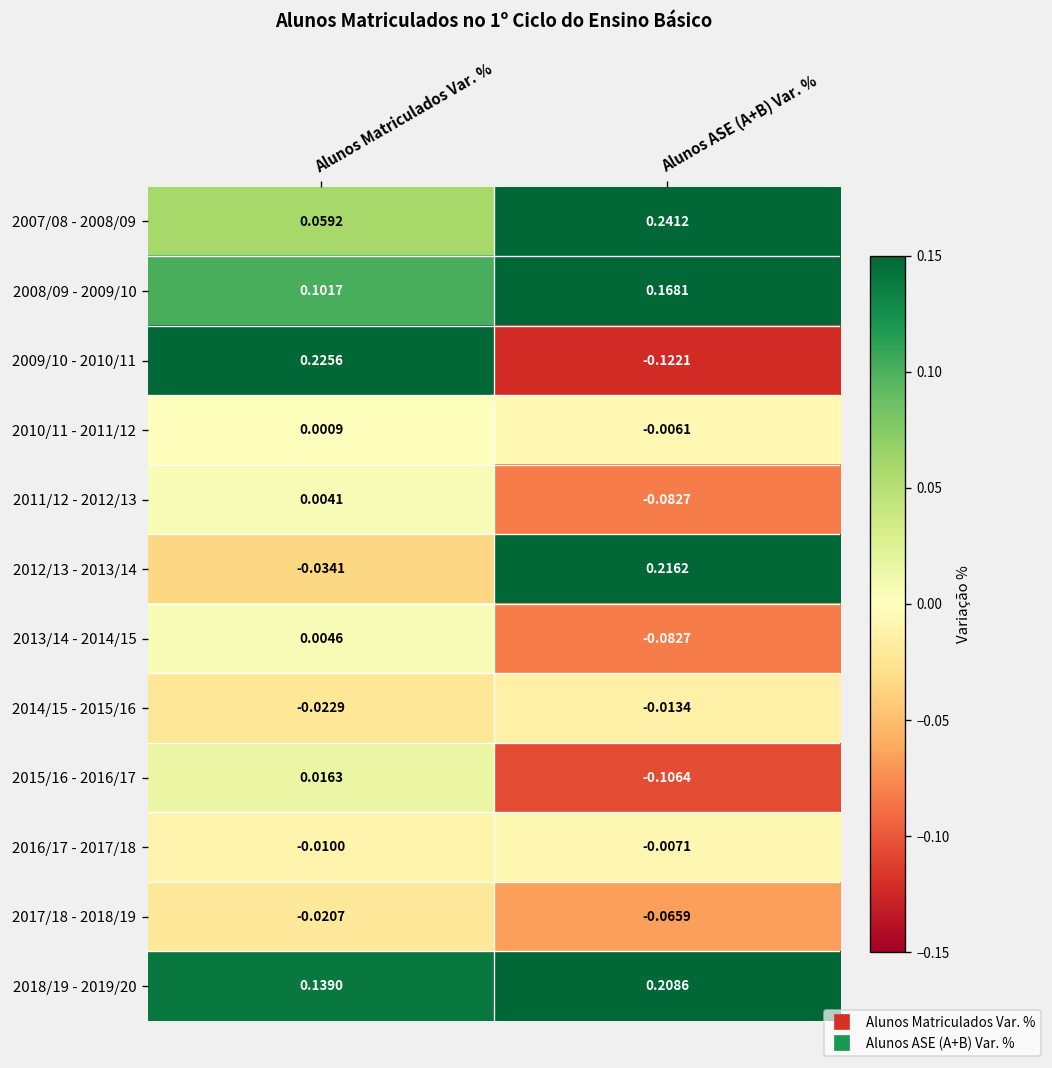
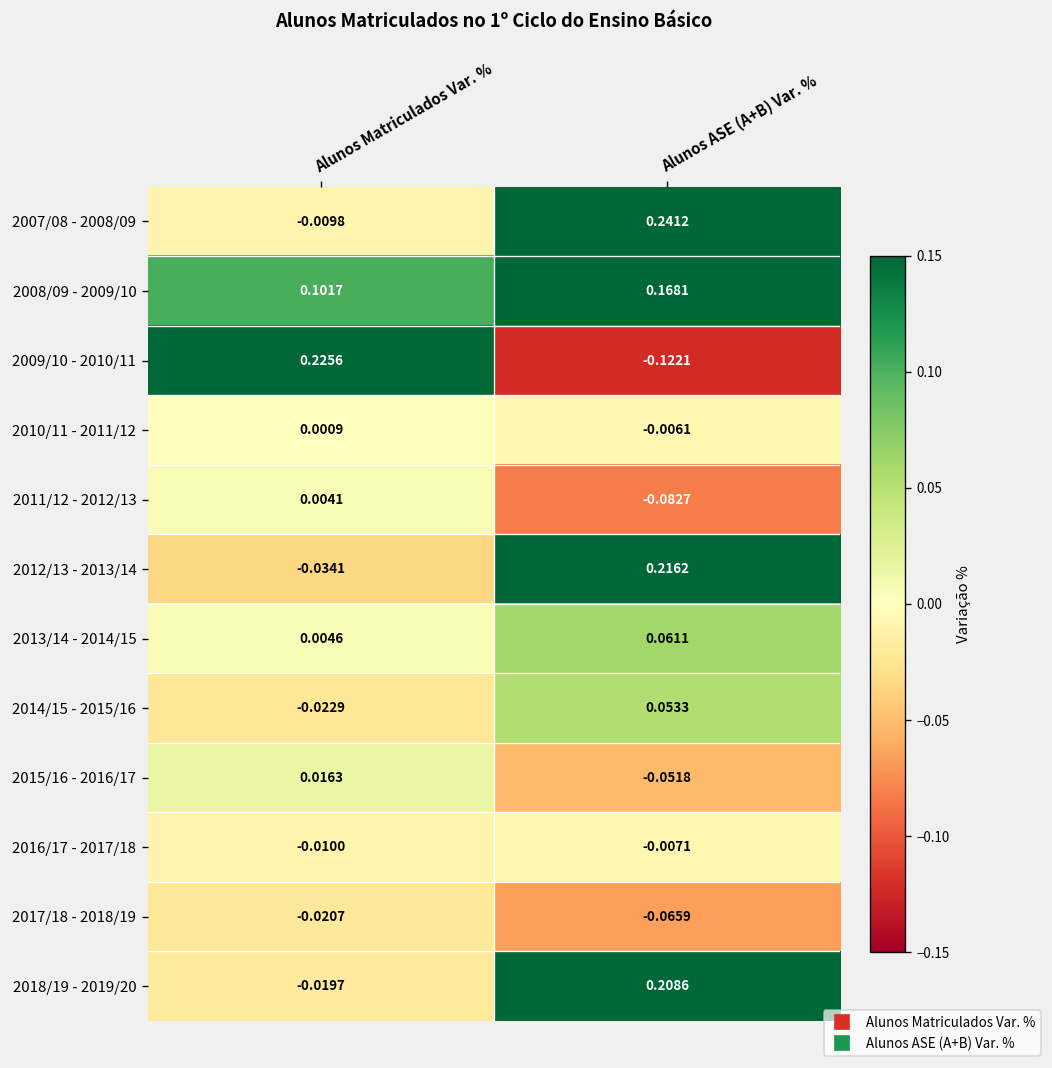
2007/08 - 2008/09, Alunos Matriculados Var. %: 0.0592 -> -0.0098
2013/14 - 2014/15, Alunos ASE (A+B) Var. %: -0.0827 -> 0.0611
2014/15 - 2015/16, Alunos ASE (A+B) Var. %: -0.0134 -> 0.0533
2015/16 - 2016/17, Alunos ASE (A+B) Var. %: -0.1064 -> -0.0518
2018/19 - 2019/20, Alunos Matriculados Var. %: 0.1390 -> -0.0197
